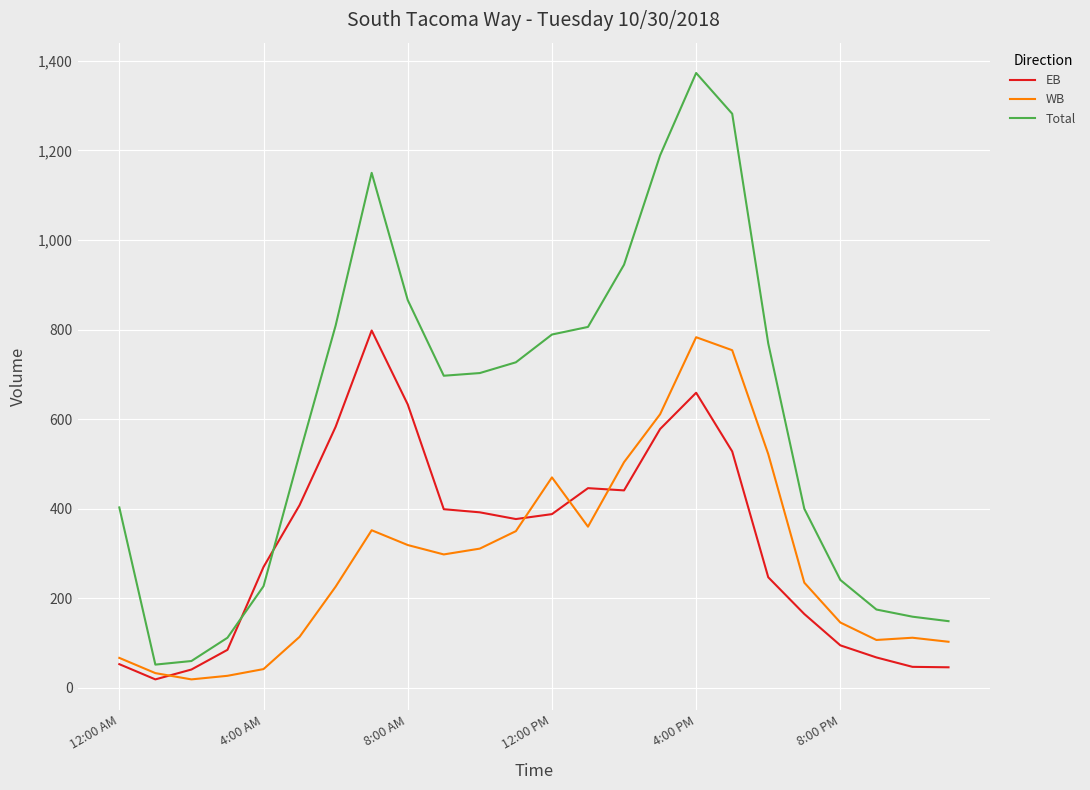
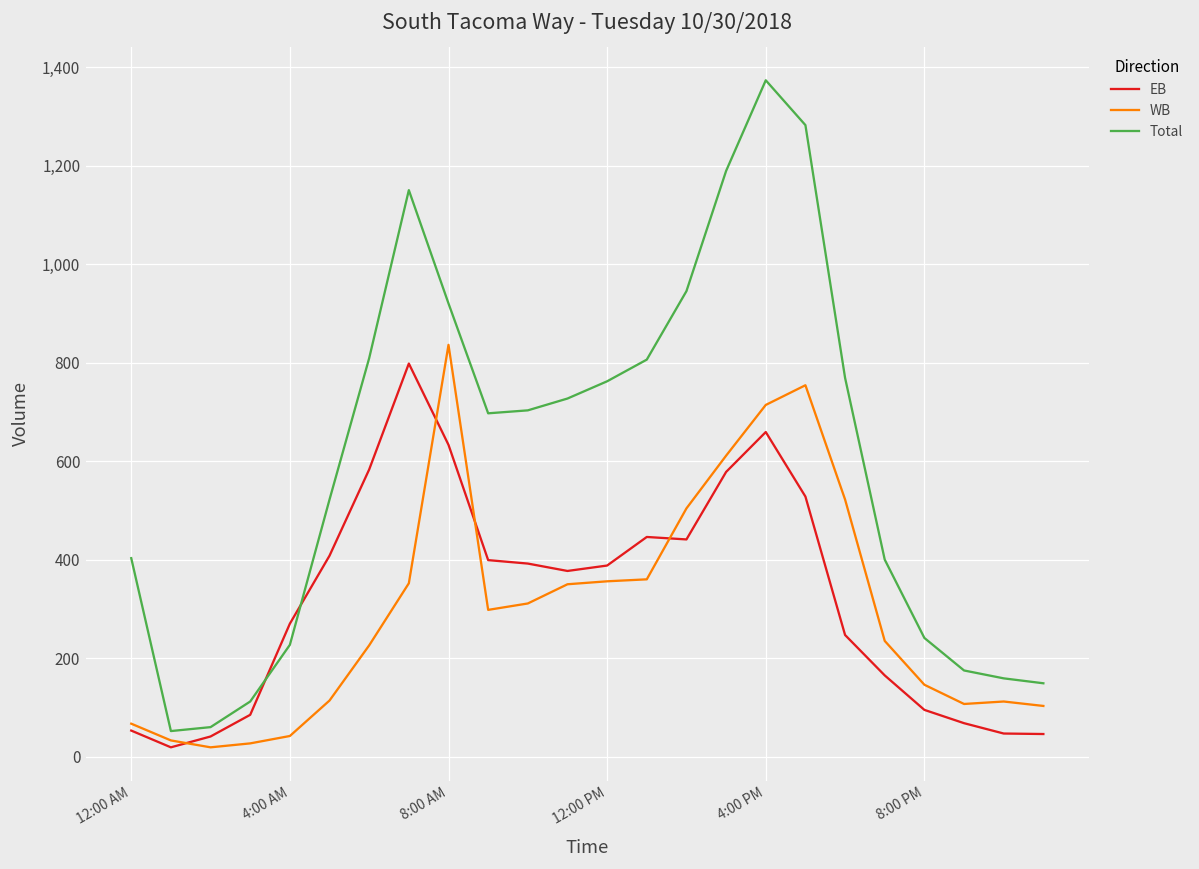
WB, 8:00 AM: 320 -> 840
Total, 8:00 AM: 870 -> 920
WB, 12:00 PM: 470 -> 360
Total, 12:00 PM: 790 -> 760
WB, 4:00 PM: 780 -> 710
